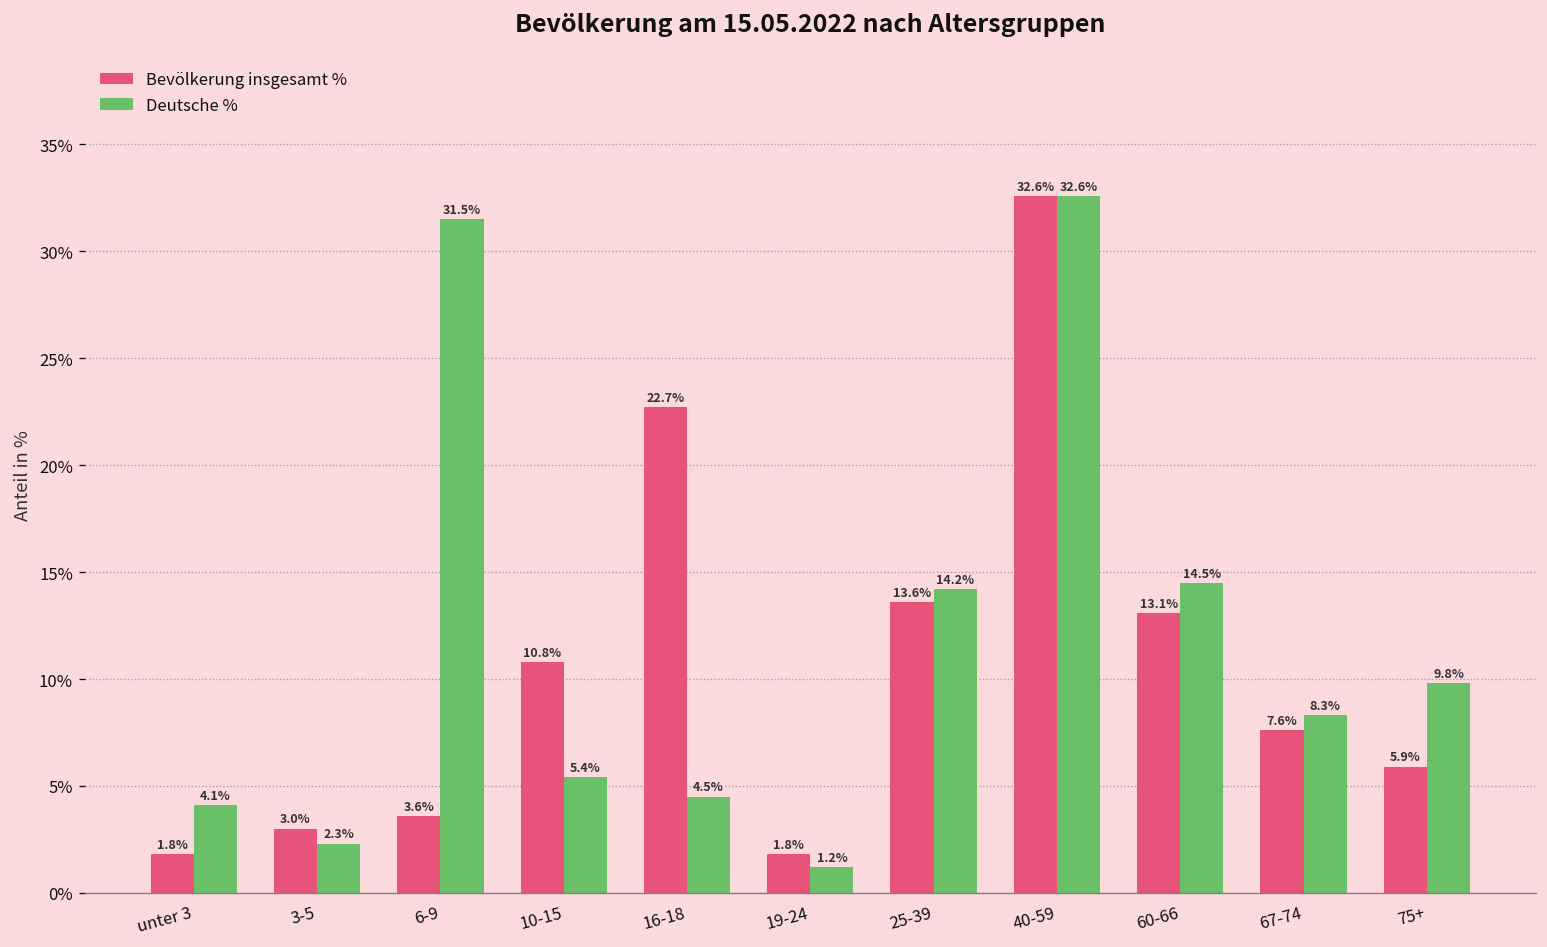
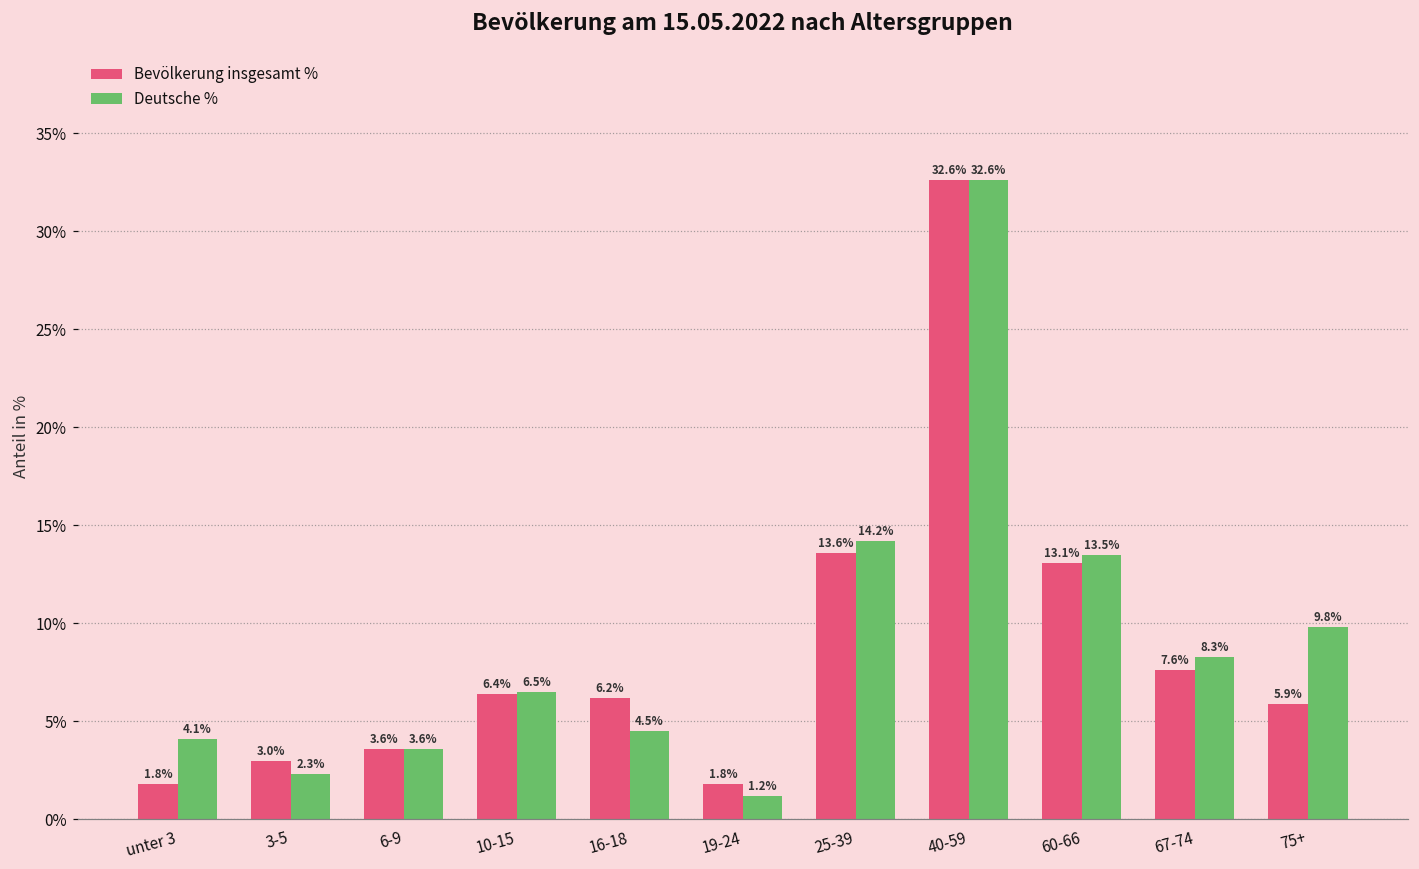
Deutsche %, 6-9: 31.5% -> 3.6%
Bevölkerung insgesamt %, 10-15: 10.8% -> 6.4%
Deutsche %, 10-15: 5.4% -> 6.5%
Bevölkerung insgesamt %, 16-18: 22.7% -> 6.2%
Deutsche %, 60-66: 14.5% -> 13.5%
